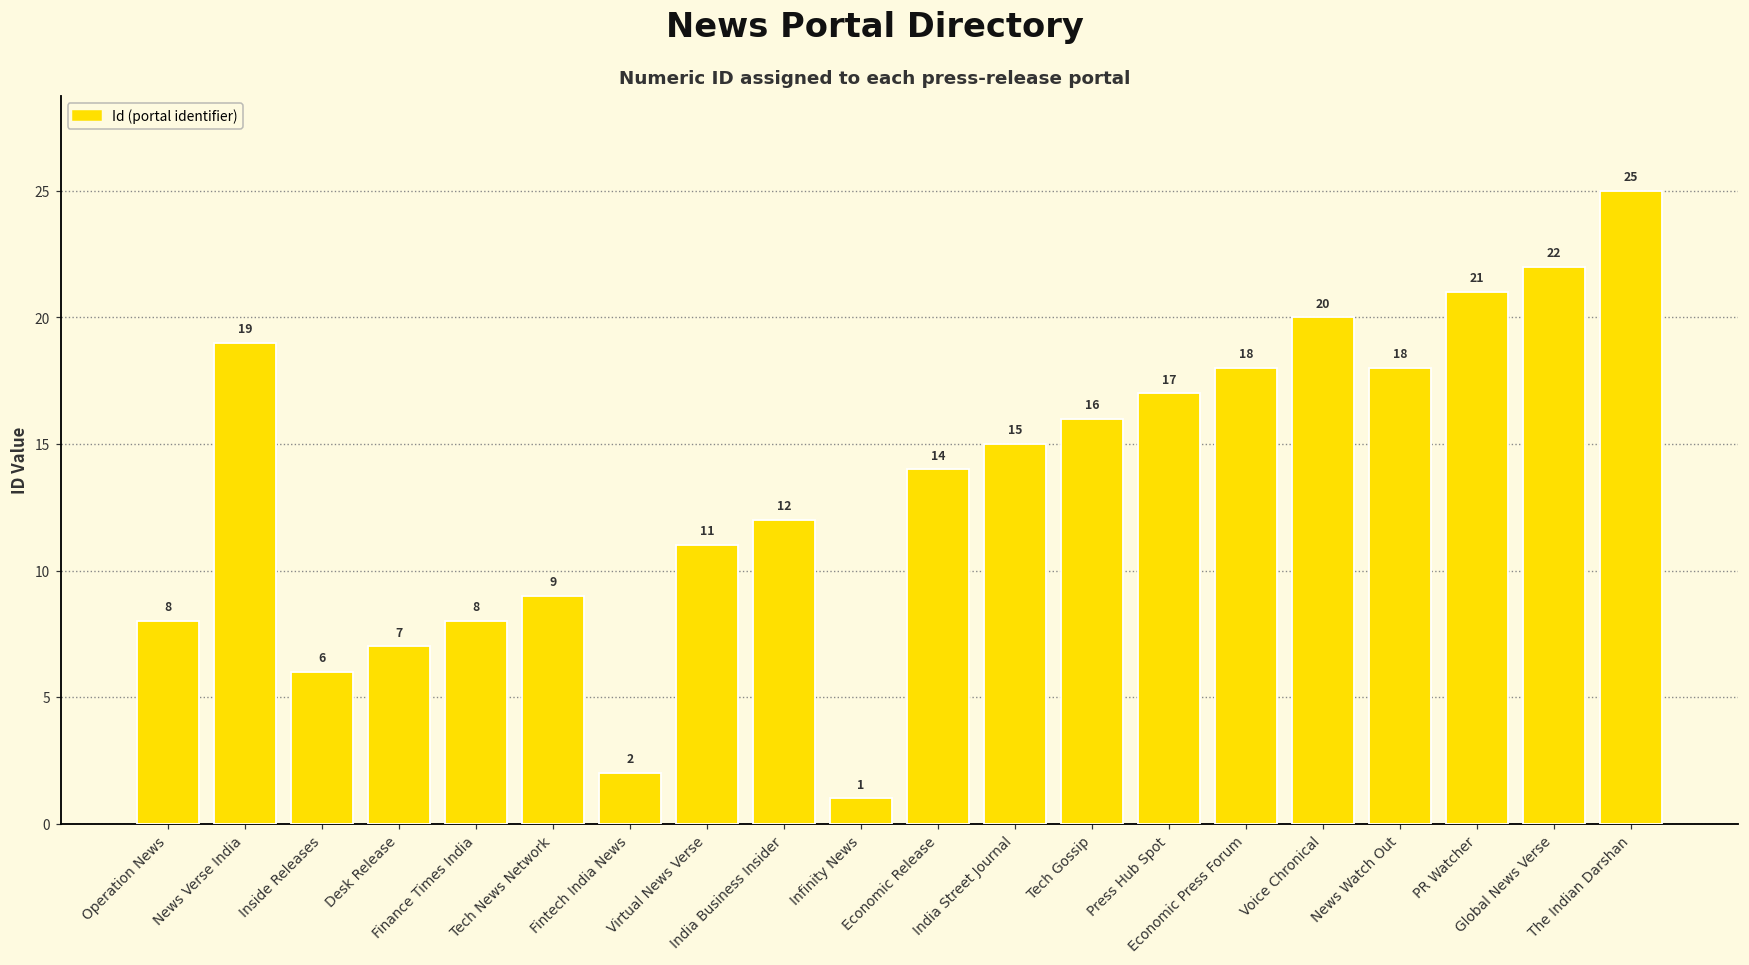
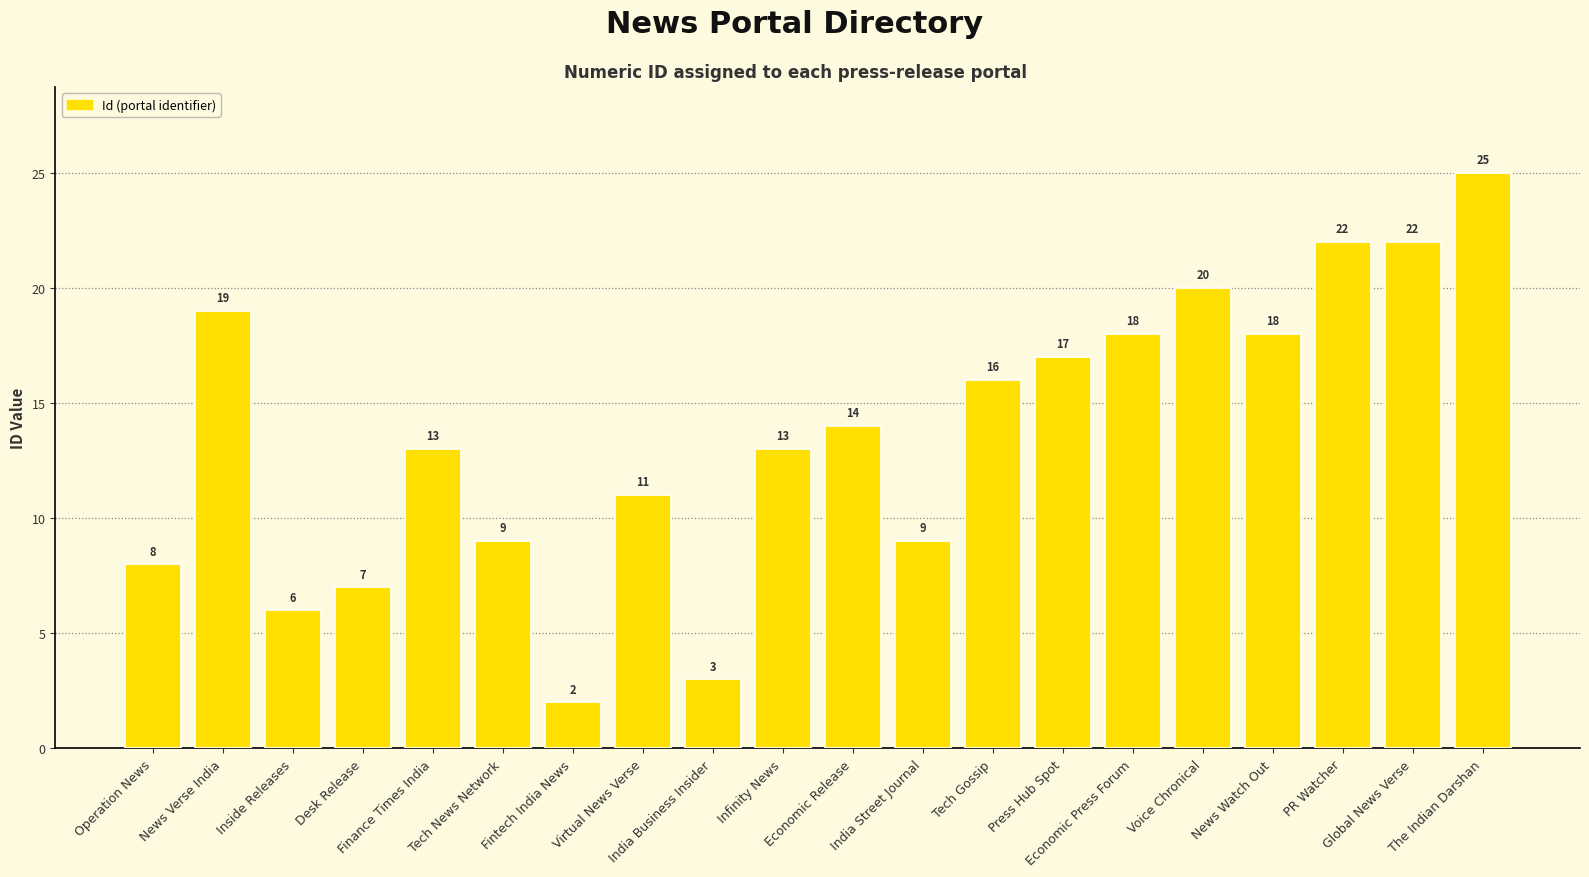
Finance Times India: 8 -> 13
India Business Insider: 12 -> 3
Infinity News: 1 -> 13
India Street Journal: 15 -> 9
PR Watcher: 21 -> 22
